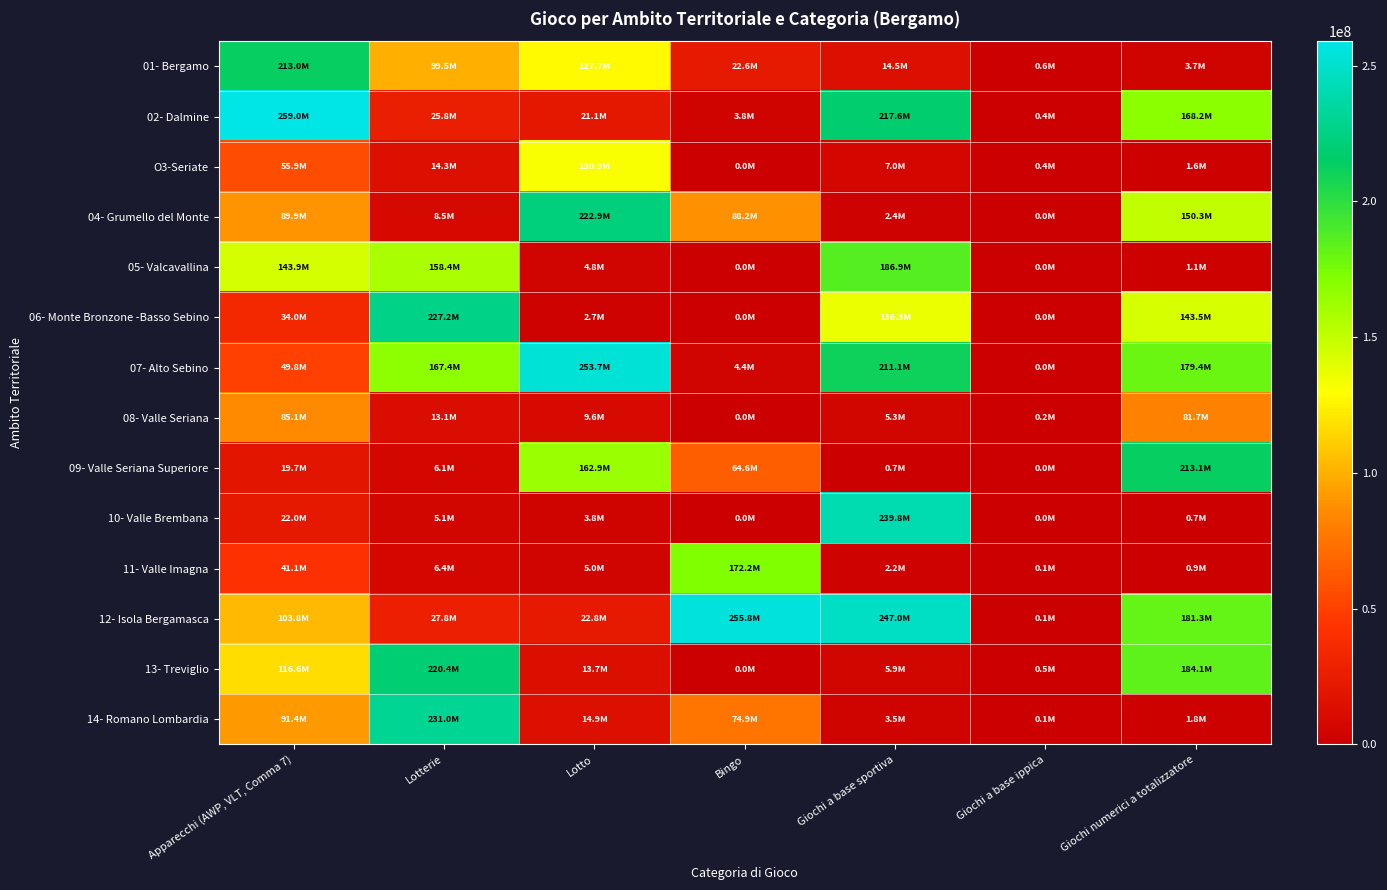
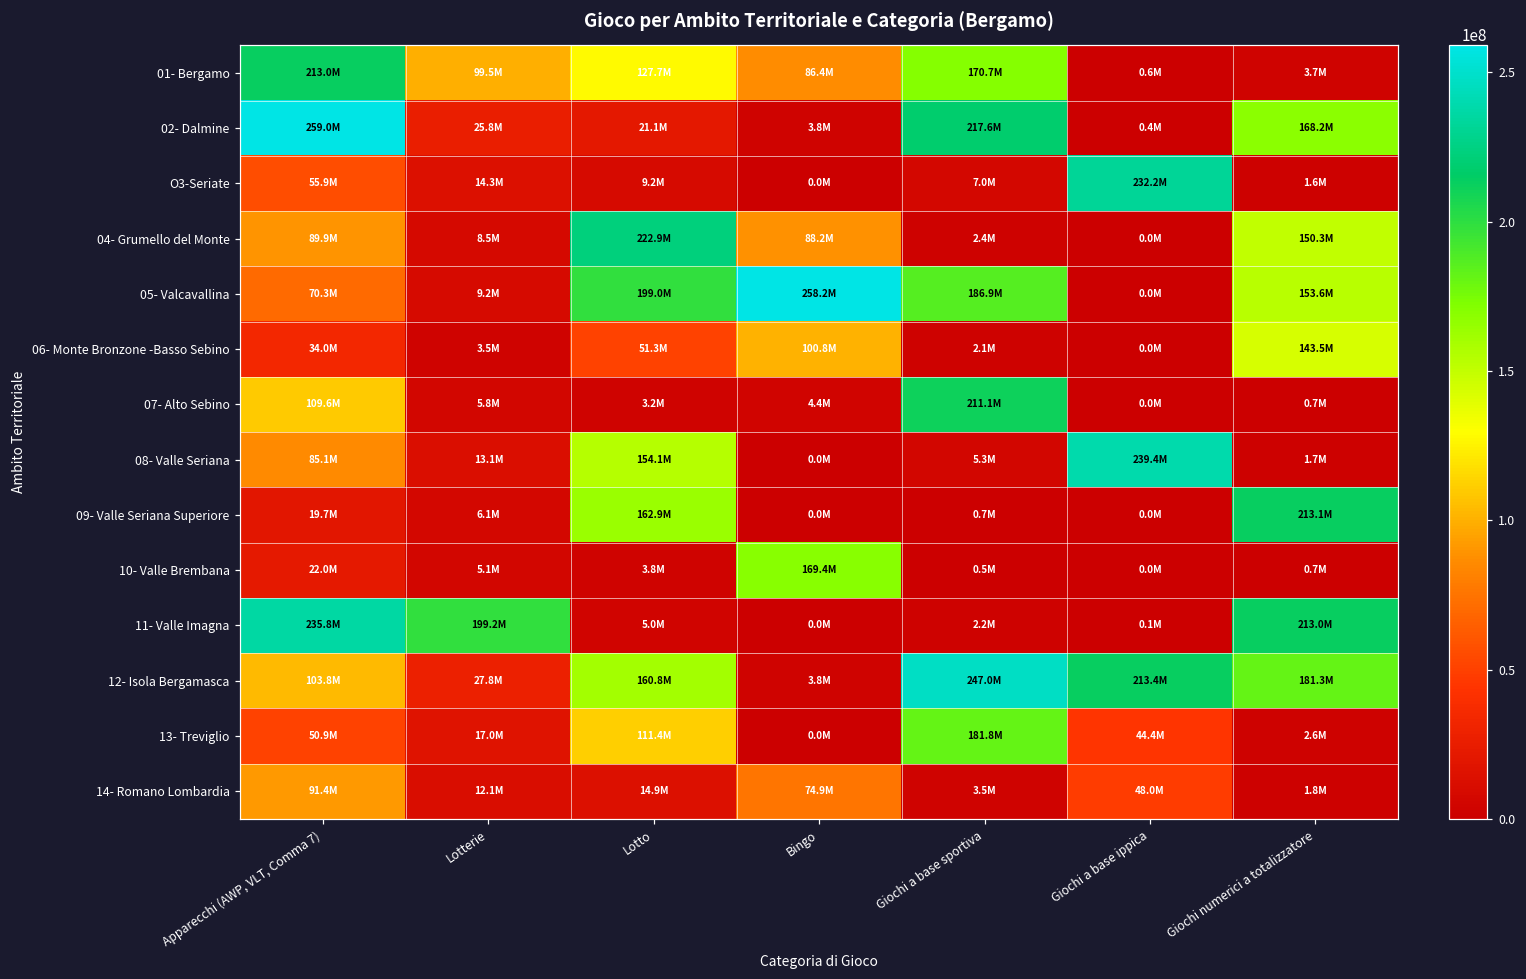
01- Bergamo, Bingo: 22.6M -> 86.4M
01- Bergamo, Giochi a base sportiva: 14.5M -> 170.7M
O3-Seriate, Lotto: 130.9M -> 9.2M
O3-Seriate, Giochi a base ippica: 0.4M -> 232.2M
05- Valcavallina, Apparecchi (AWP, VLT, Comma 7): 143.9M -> 70.3M
05- Valcavallina, Lotterie: 158.4M -> 9.2M
05- Valcavallina, Lotto: 4.8M -> 199.0M
05- Valcavallina, Bingo: 0.0M -> 258.2M
05- Valcavallina, Giochi numerici a totalizzatore: 1.1M -> 153.6M
06- Monte Bronzone -Basso Sebino, Lotterie: 227.2M -> 3.5M
06- Monte Bronzone -Basso Sebino, Lotto: 2.7M -> 51.3M
06- Monte Bronzone -Basso Sebino, Bingo: 0.0M -> 100.8M
06- Monte Bronzone -Basso Sebino, Giochi a base sportiva: 136.3M -> 2.1M
07- Alto Sebino, Apparecchi (AWP, VLT, Comma 7): 49.8M -> 109.6M
07- Alto Sebino, Lotterie: 167.4M -> 5.8M
07- Alto Sebino, Lotto: 253.7M -> 3.2M
07- Alto Sebino, Giochi numerici a totalizzatore: 179.4M -> 0.7M
08- Valle Seriana, Lotto: 9.6M -> 154.1M
08- Valle Seriana, Giochi a base ippica: 0.2M -> 239.4M
08- Valle Seriana, Giochi numerici a totalizzatore: 81.7M -> 1.7M
09- Valle Seriana Superiore, Bingo: 64.6M -> 0.0M
10- Valle Brembana, Bingo: 0.0M -> 169.4M
10- Valle Brembana, Giochi a base sportiva: 239.8M -> 0.5M
11- Valle Imagna, Apparecchi (AWP, VLT, Comma 7): 41.1M -> 235.8M
11- Valle Imagna, Lotterie: 6.4M -> 199.2M
11- Valle Imagna, Bingo: 172.2M -> 0.0M
11- Valle Imagna, Giochi numerici a totalizzatore: 0.9M -> 213.0M
12- Isola Bergamasca, Lotto: 22.8M -> 160.8M
12- Isola Bergamasca, Bingo: 255.8M -> 3.8M
12- Isola Bergamasca, Giochi a base ippica: 0.1M -> 213.4M
13- Treviglio, Apparecchi (AWP, VLT, Comma 7): 116.6M -> 50.9M
13- Treviglio, Lotterie: 220.4M -> 17.0M
13- Treviglio, Lotto: 13.7M -> 111.4M
13- Treviglio, Giochi a base sportiva: 5.9M -> 181.8M
13- Treviglio, Giochi a base ippica: 0.5M -> 44.4M
13- Treviglio, Giochi numerici a totalizzatore: 184.1M -> 2.6M
14- Romano Lombardia, Lotterie: 231.0M -> 12.1M
14- Romano Lombardia, Giochi a base ippica: 0.1M -> 48.0M
